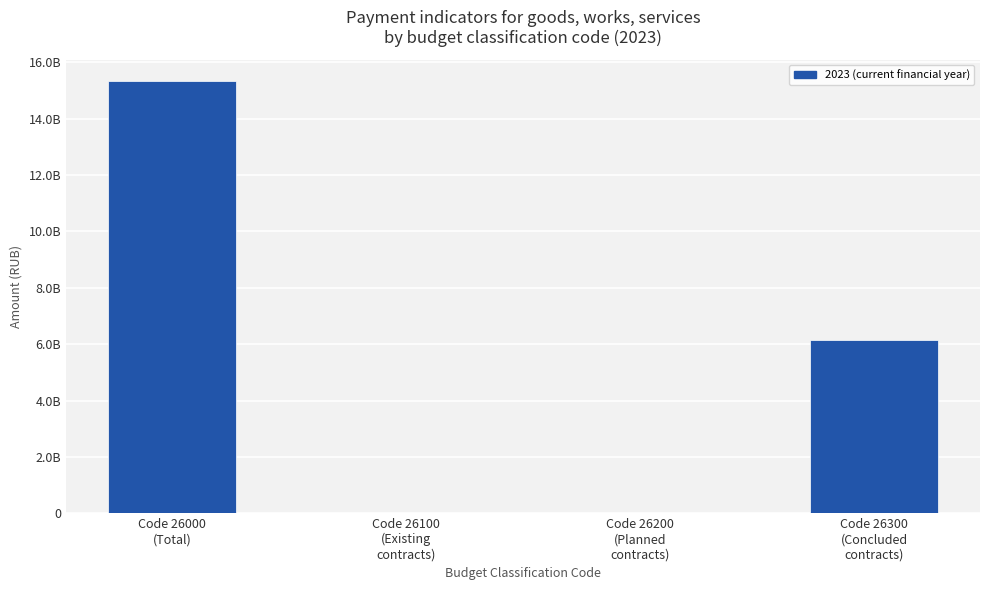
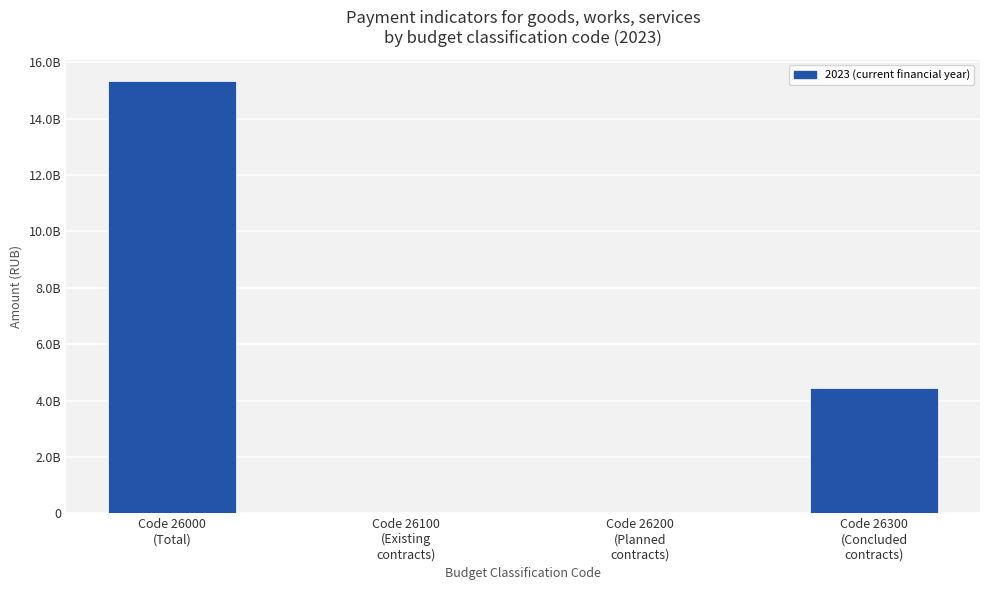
Code 26300 (Concluded contracts): 6200000000 -> 4400000000
